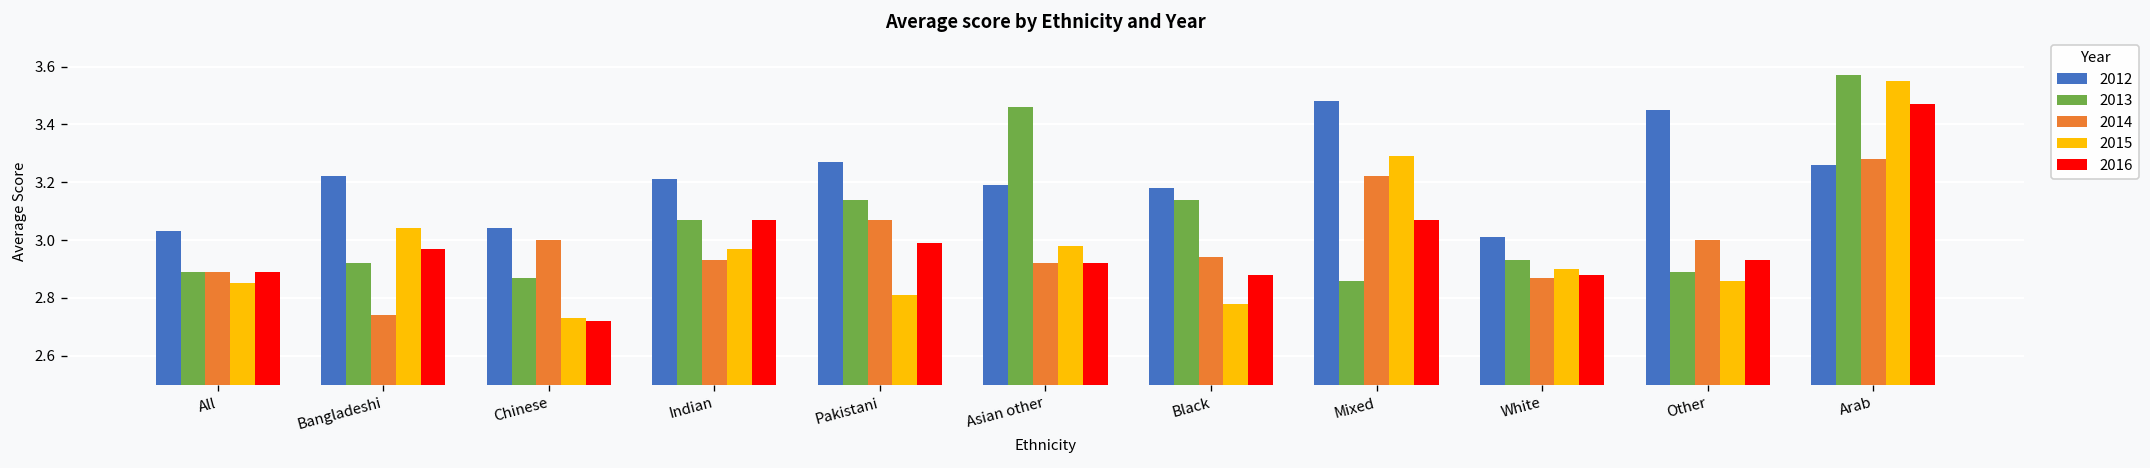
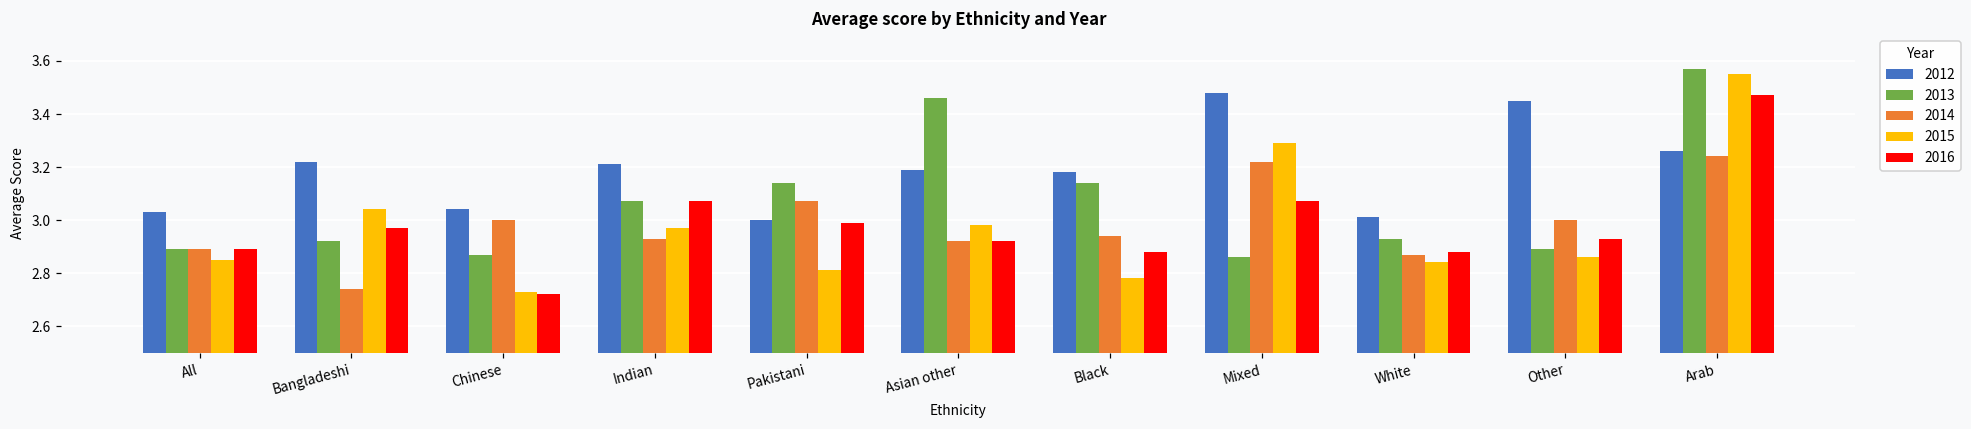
2012, Pakistani: 3.27 -> 3.00
2015, White: 2.90 -> 2.84
2014, Arab: 3.28 -> 3.24
